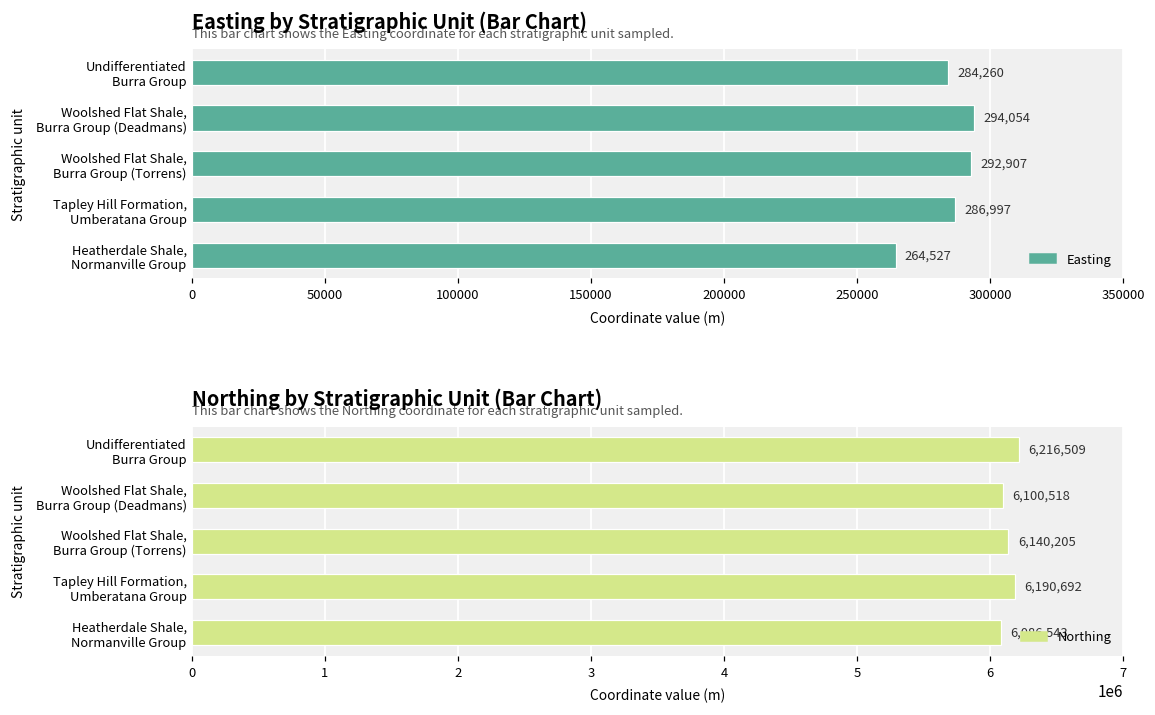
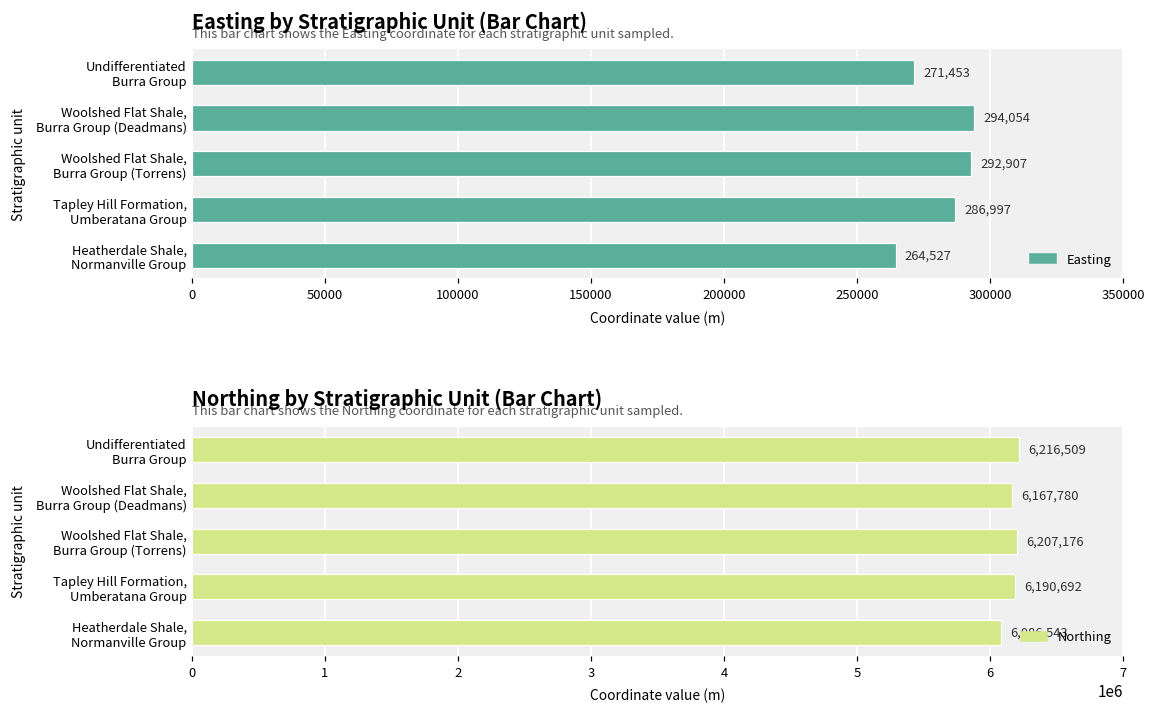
Easting by Stratigraphic Unit (Bar Chart), Undifferentiated Burra Group: 284,260 -> 271,453
Northing by Stratigraphic Unit (Bar Chart), Woolshed Flat Shale, Burra Group (Deadmans): 6,100,518 -> 6,167,780
Northing by Stratigraphic Unit (Bar Chart), Woolshed Flat Shale, Burra Group (Torrens): 6,140,205 -> 6,207,176
